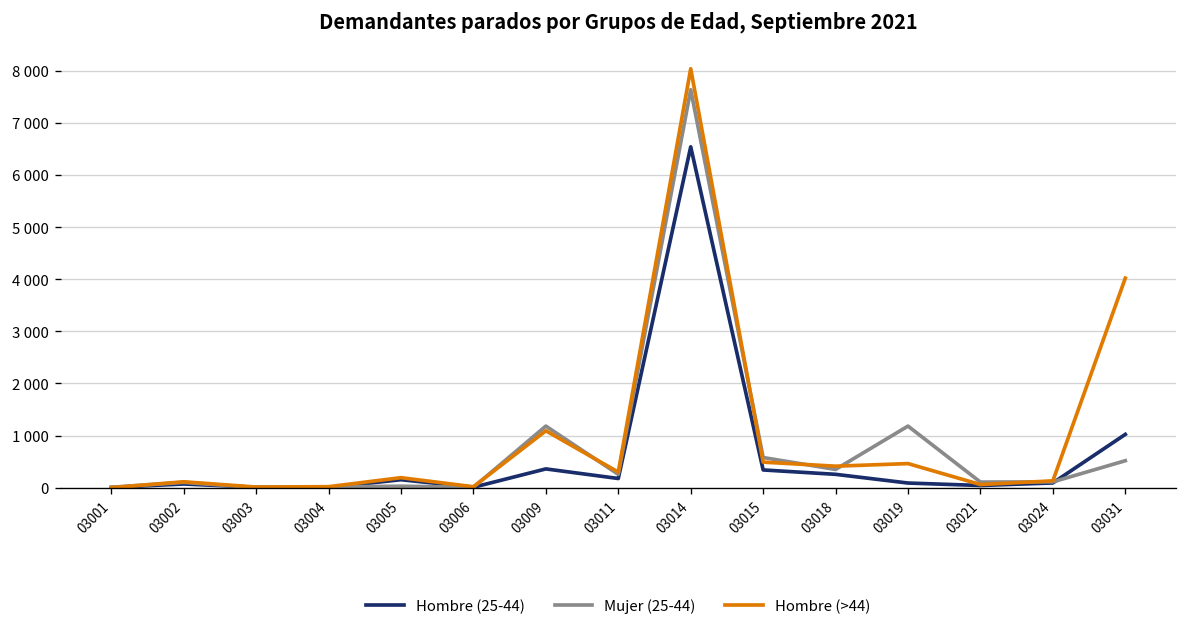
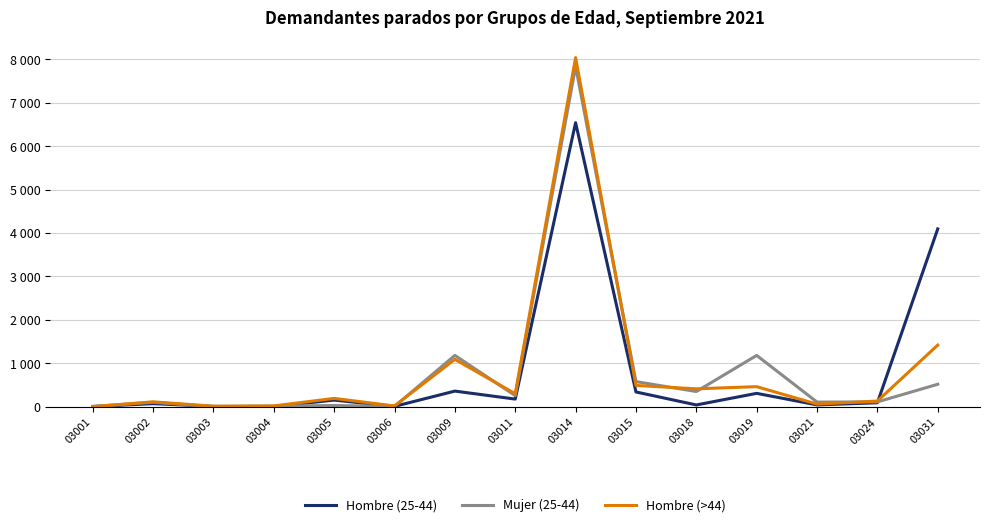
Mujer (25-44), 03014: 7600 -> 7800
Hombre (25-44), 03018: 300 -> 0
Hombre (25-44), 03019: 100 -> 300
Hombre (25-44), 03031: 1000 -> 4100
Hombre (>44), 03031: 4000 -> 1400
